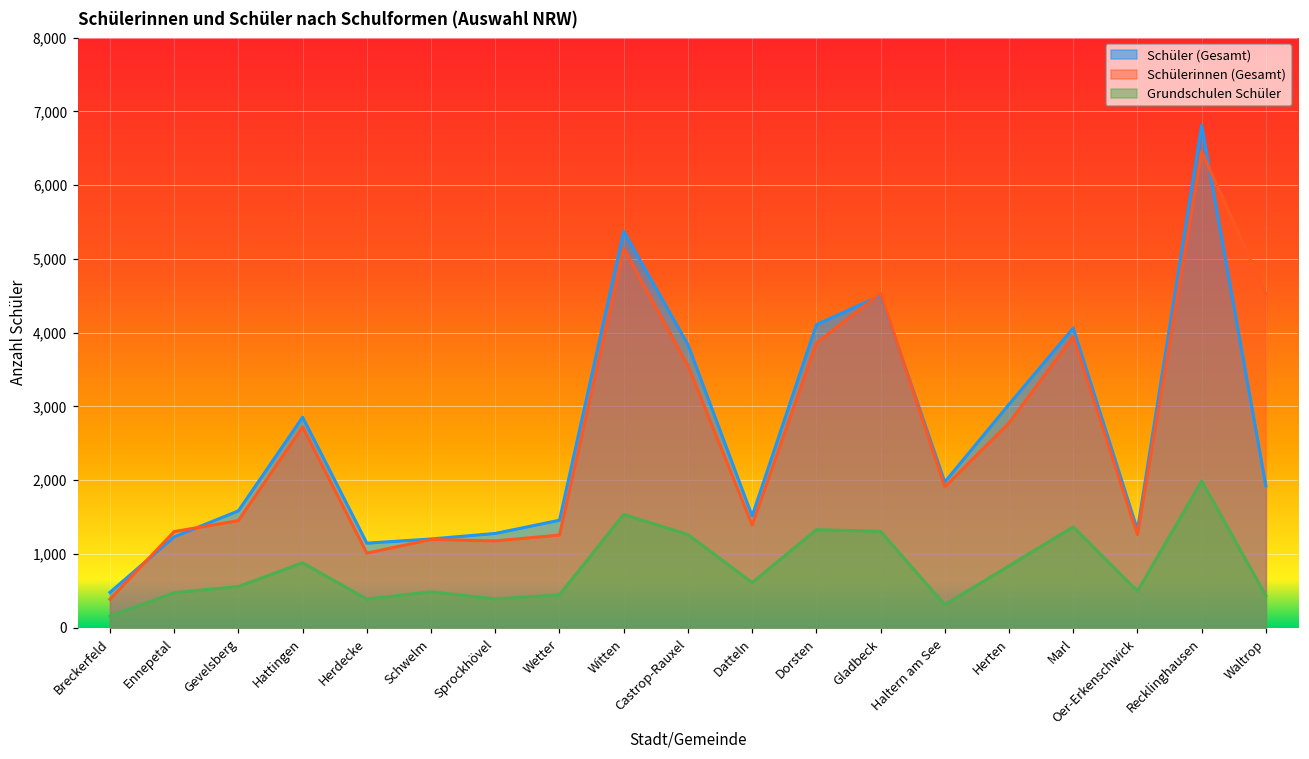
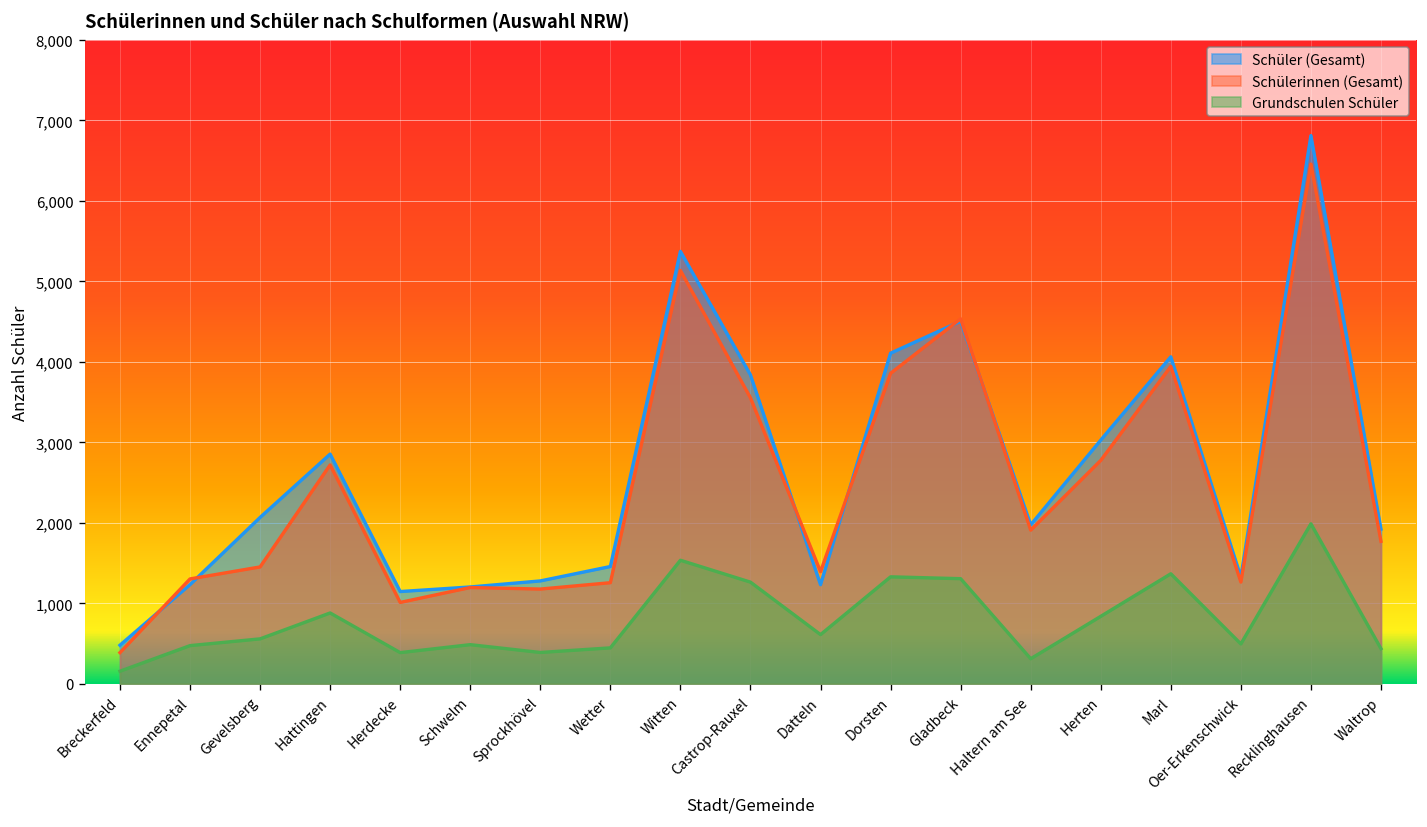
Schüler (Gesamt), Gevelsberg: 1,600 -> 2,100
Schüler (Gesamt), Datteln: 1,500 -> 1,200
Schülerinnen (Gesamt), Waltrop: 4,500 -> 1,800
